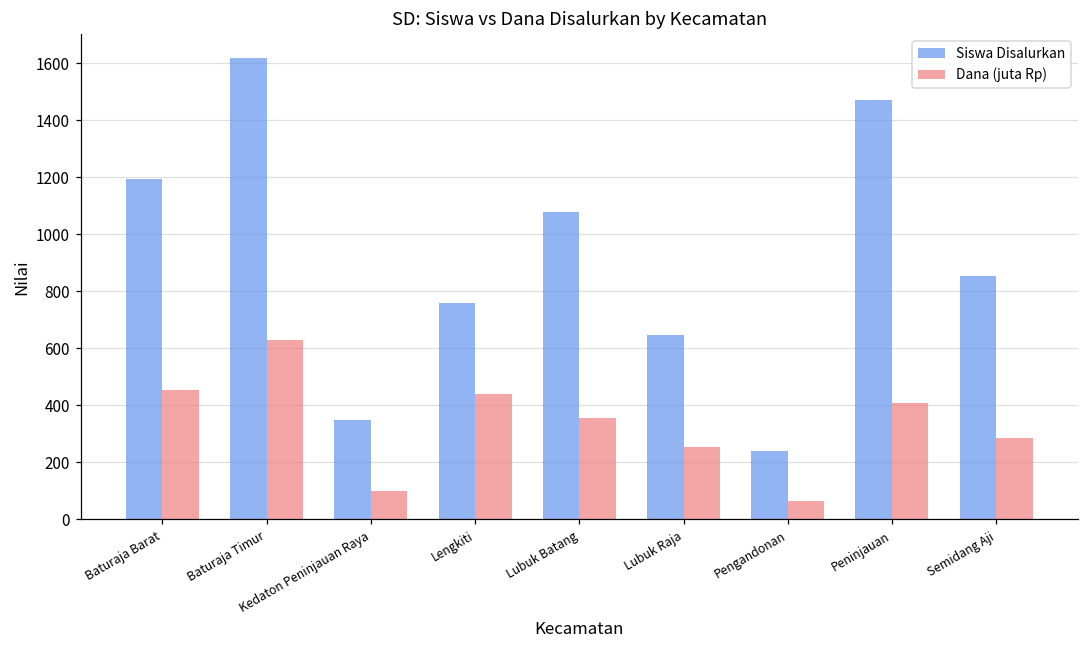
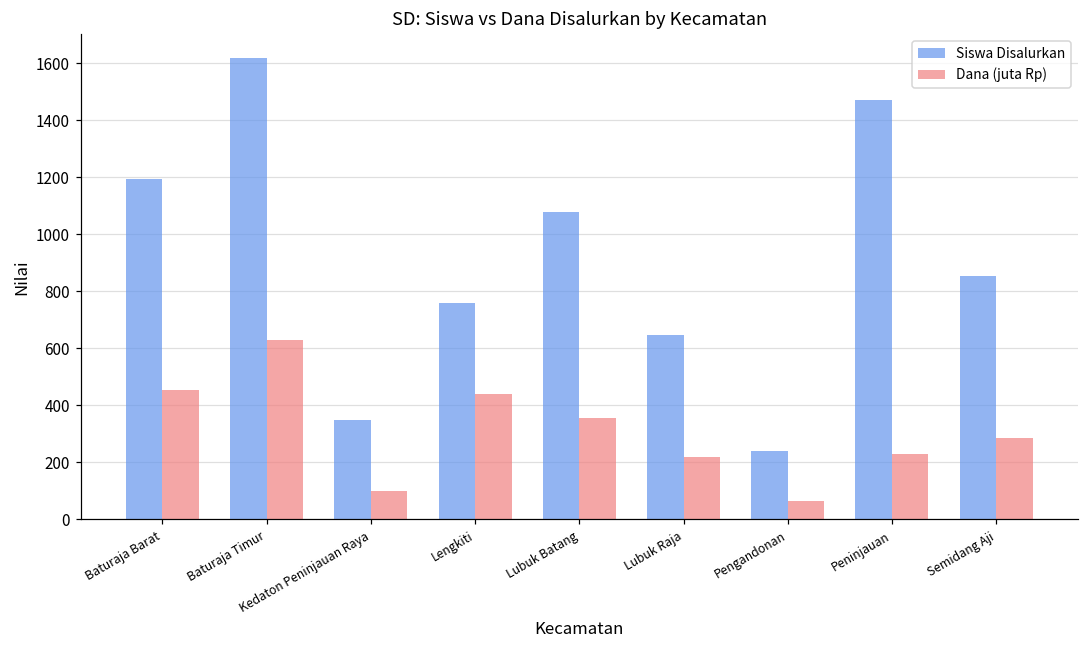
Dana (juta Rp), Lubuk Raja: 260 -> 220
Dana (juta Rp), Peninjauan: 410 -> 230
